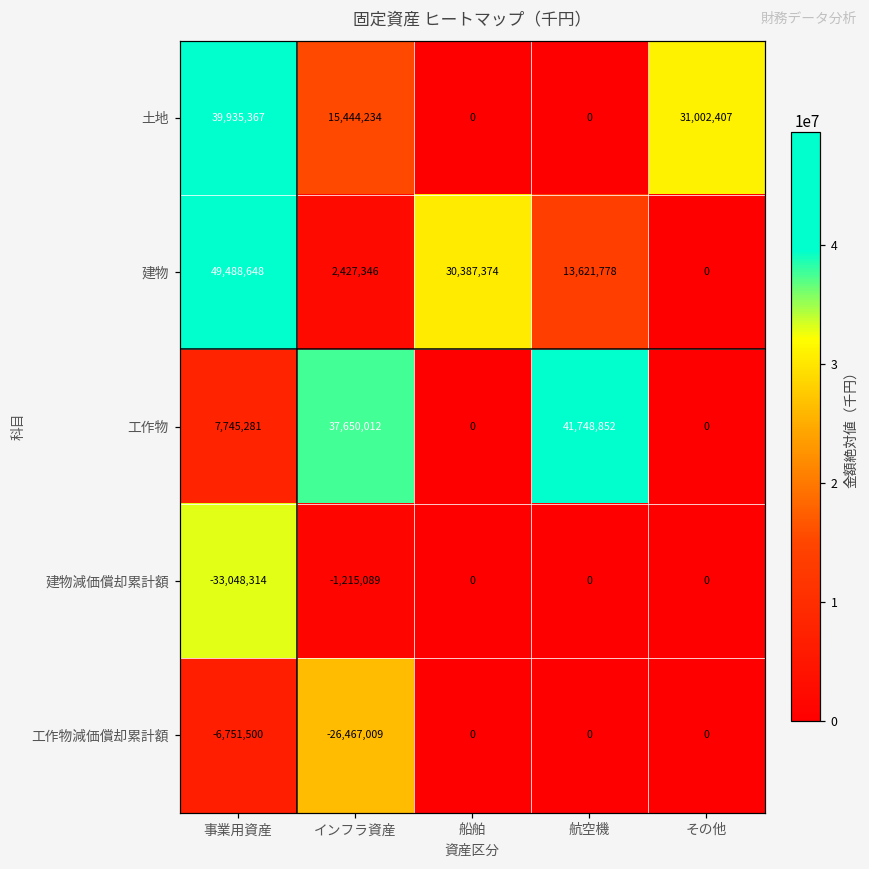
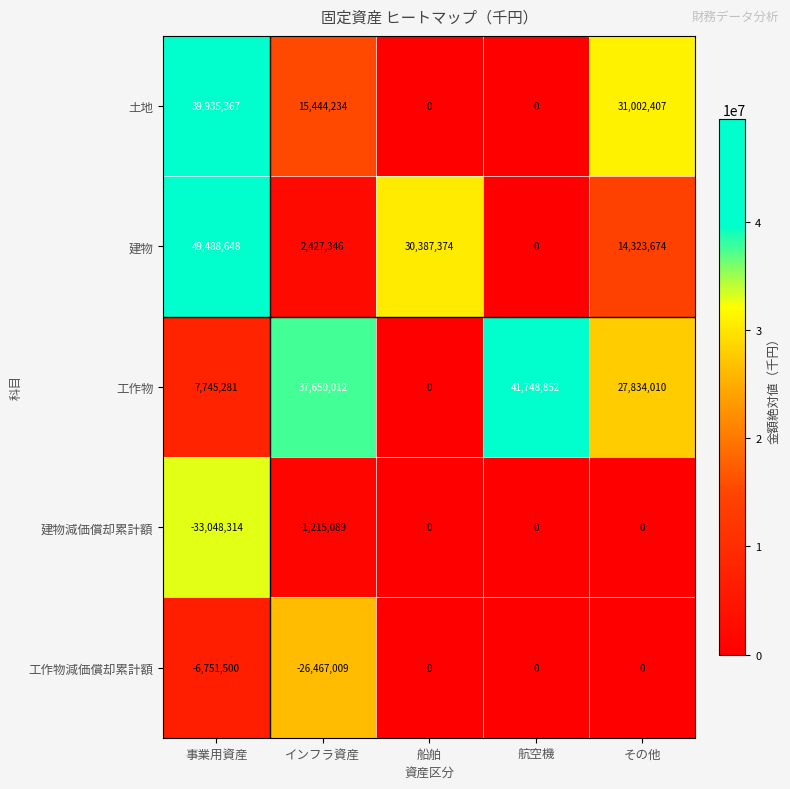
建物, 航空機: 13,621,778 -> 0
建物, その他: 0 -> 14,323,674
工作物, その他: 0 -> 27,834,010
